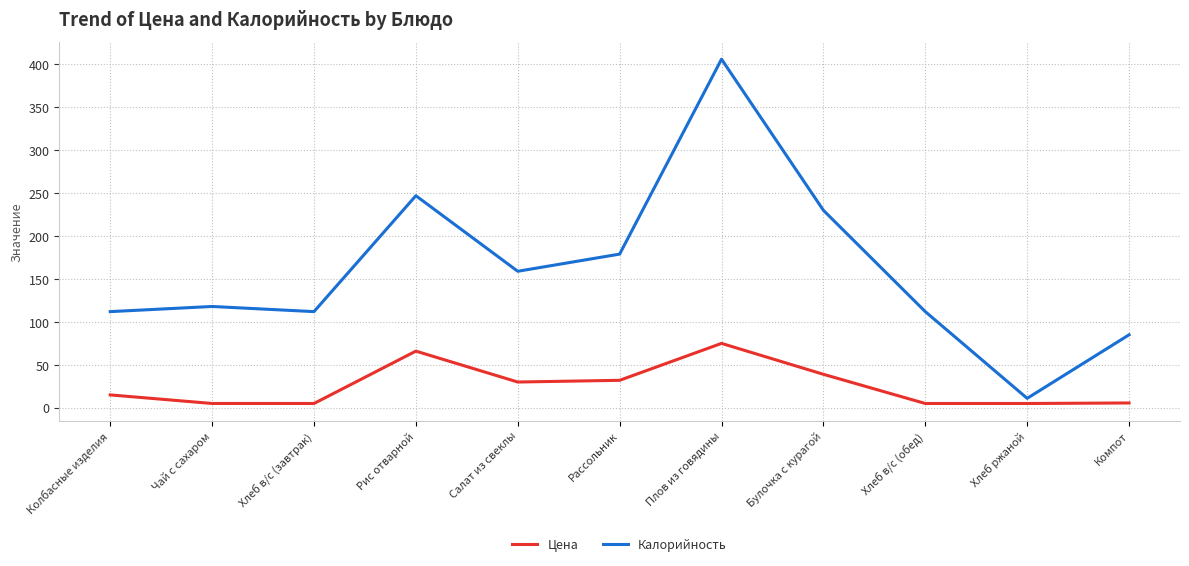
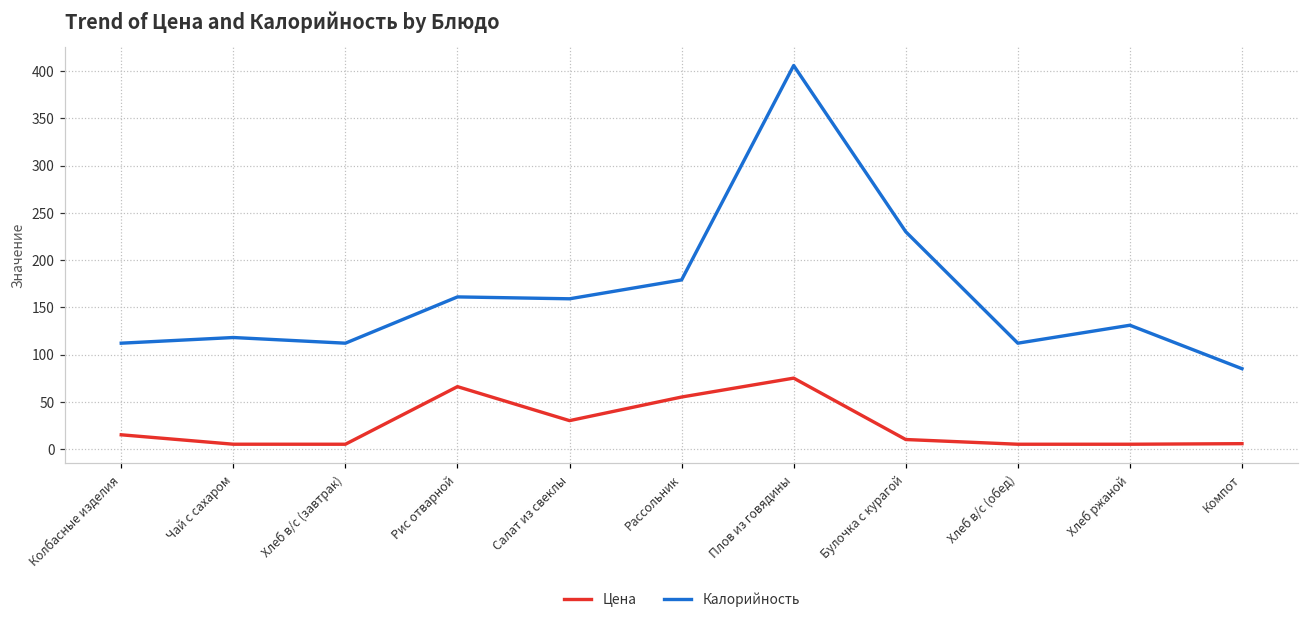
Калорийность, Рис отварной: 250 -> 160
Цена, Рассольник: 30 -> 60
Цена, Булочка с курагой: 40 -> 10
Калорийность, Хлеб ржаной: 10 -> 130
